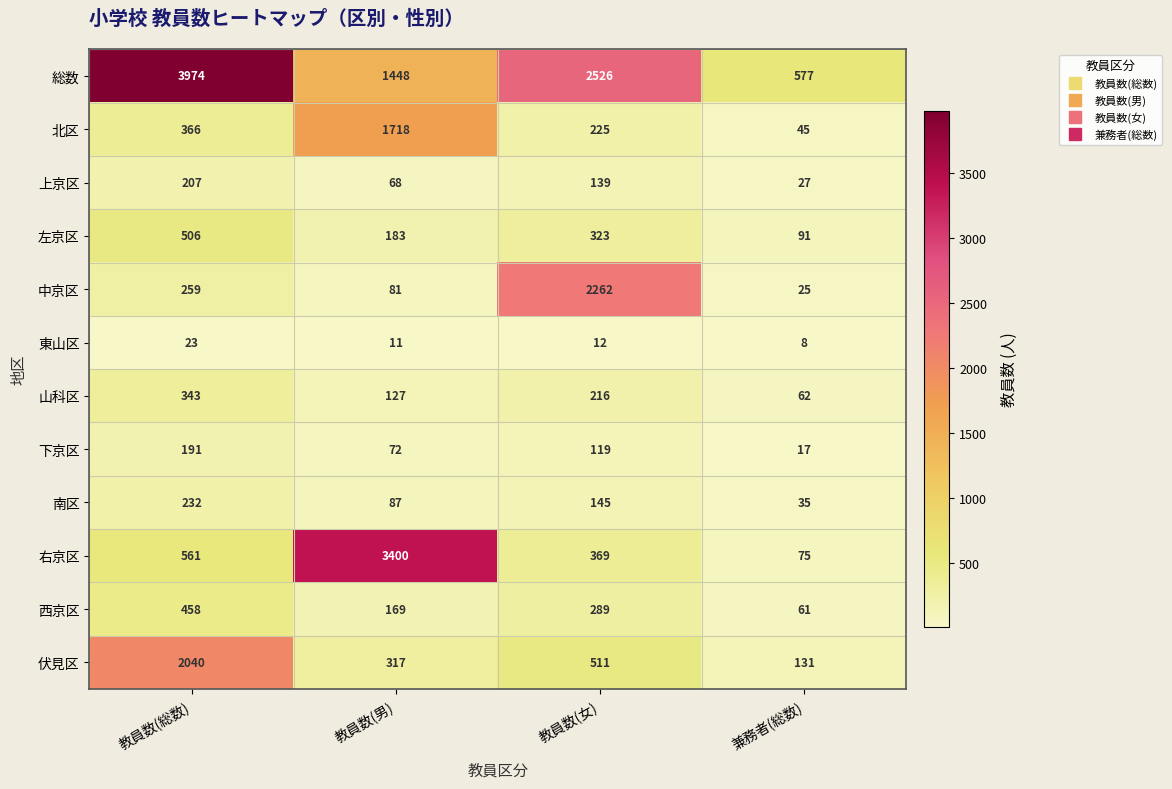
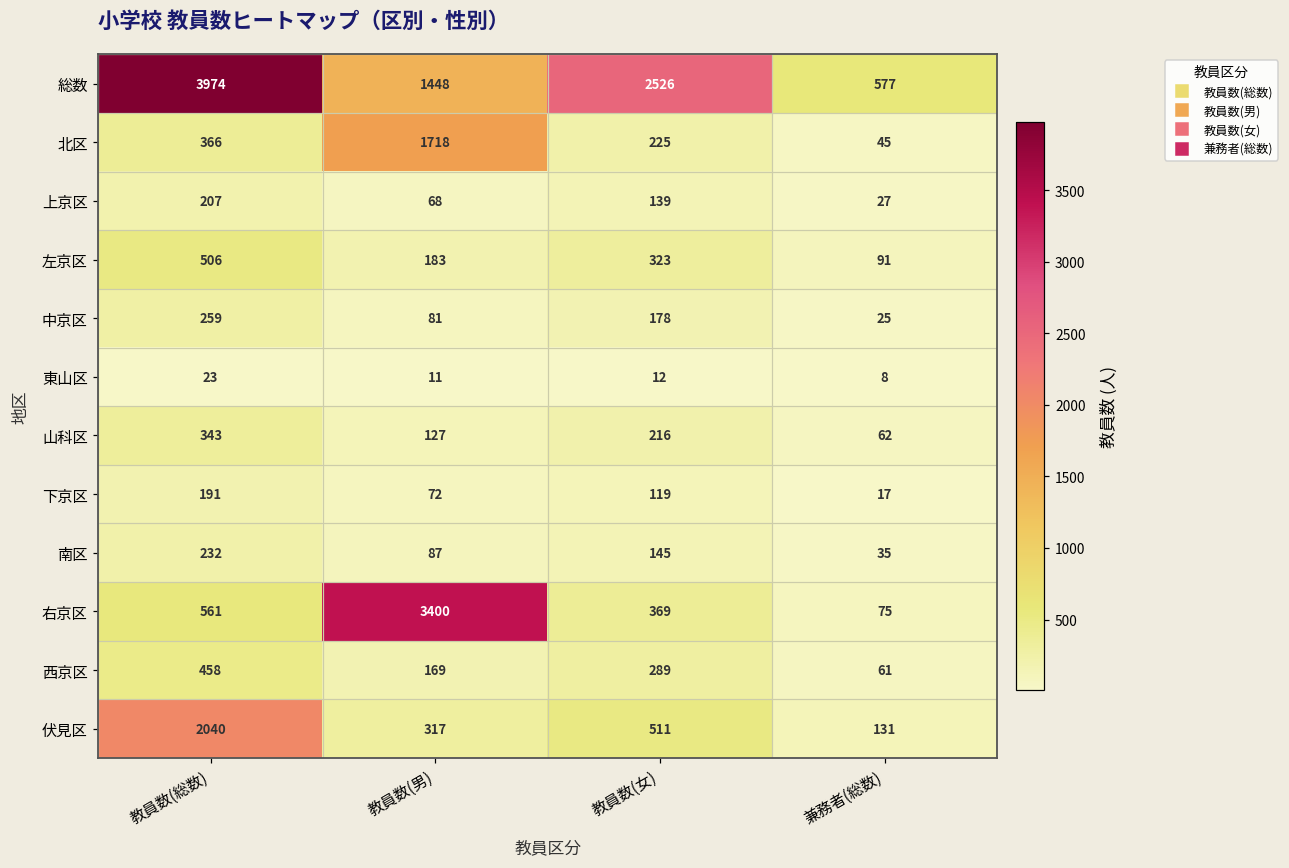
中京区, 教員数(女): 2262 -> 178
